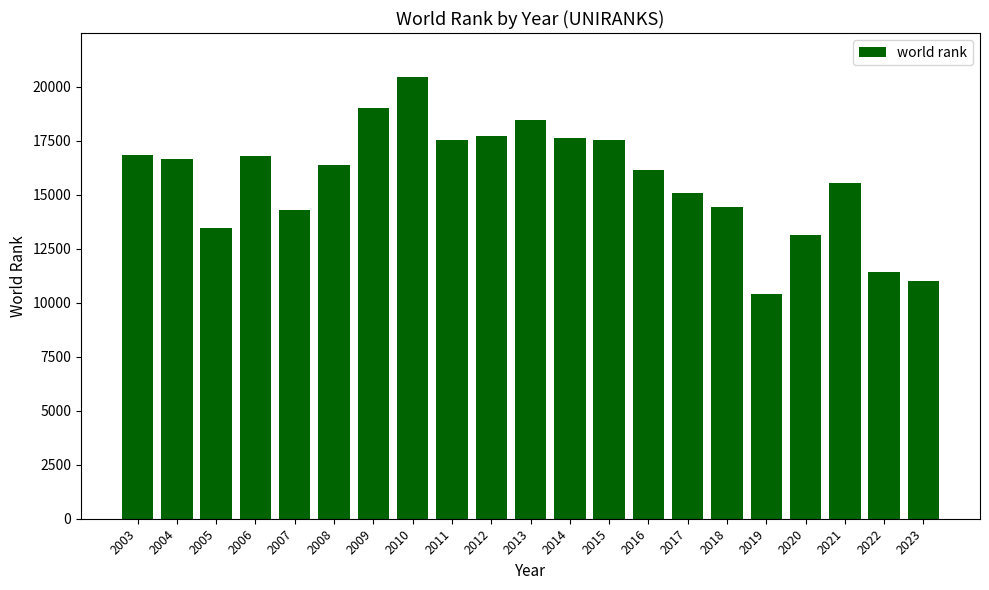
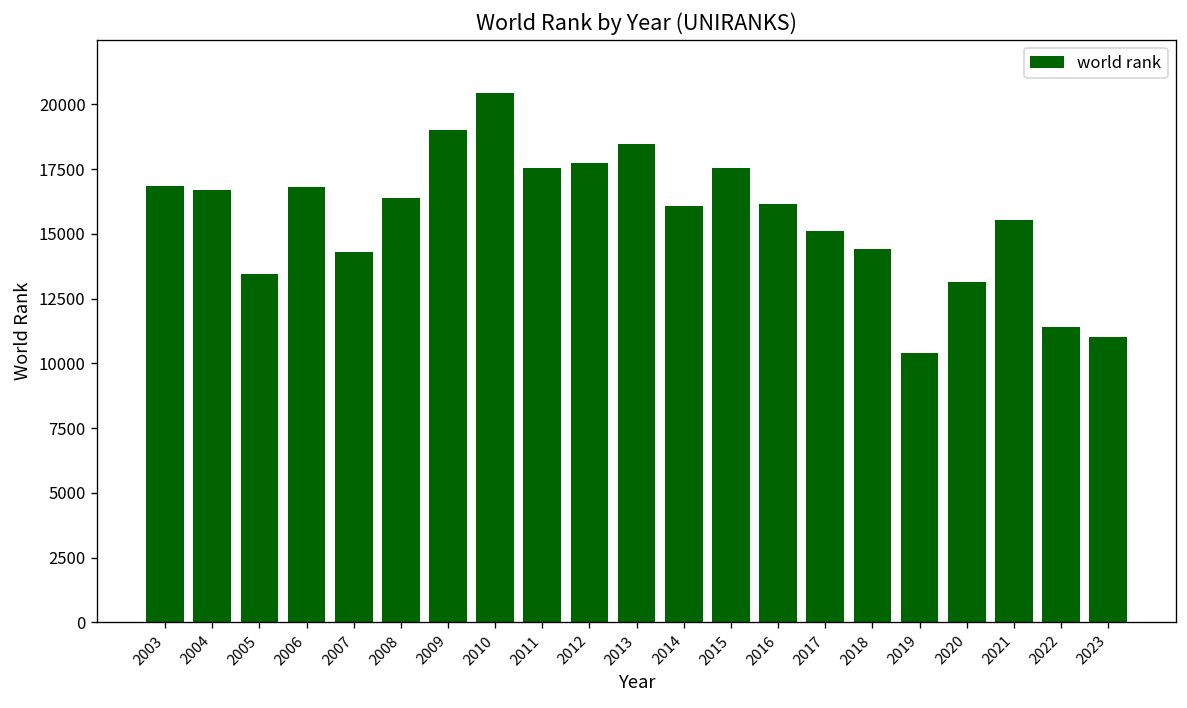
2014: 17700 -> 16100
